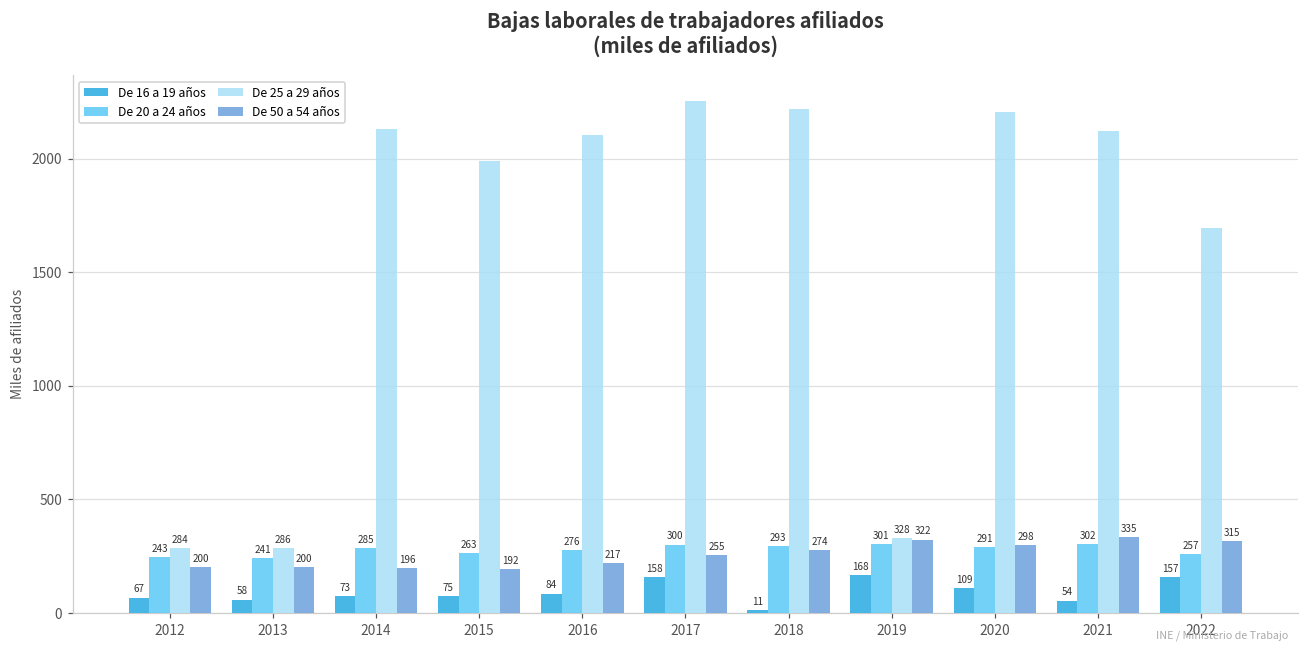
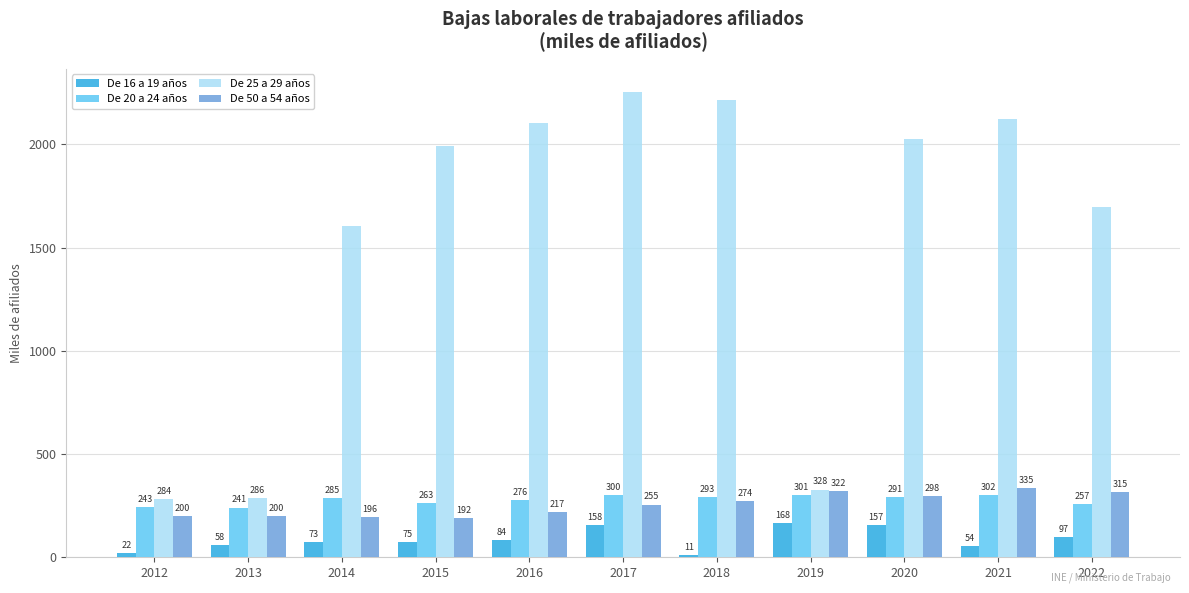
De 16 a 19 años, 2012: 67 -> 22
De 25 a 29 años, 2014: 2130 -> 1610
De 16 a 19 años, 2020: 109 -> 157
De 25 a 29 años, 2020: 2210 -> 2030
De 16 a 19 años, 2022: 157 -> 97
